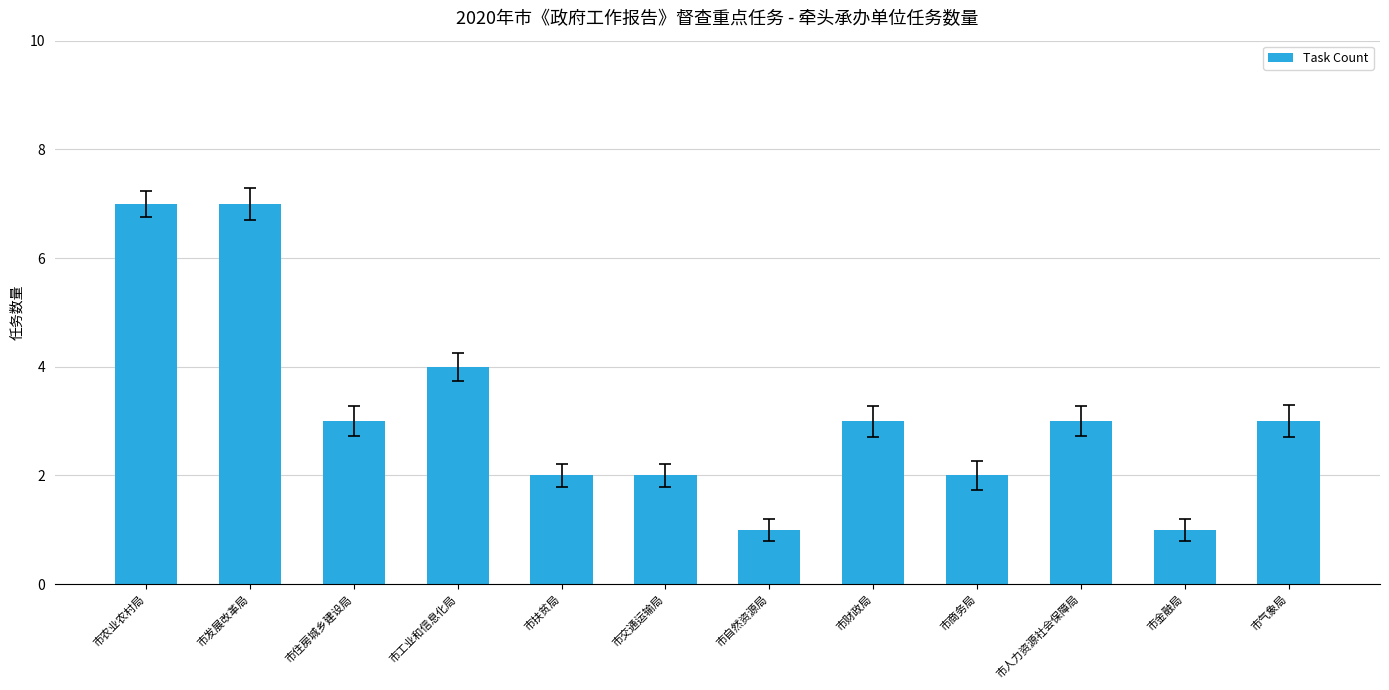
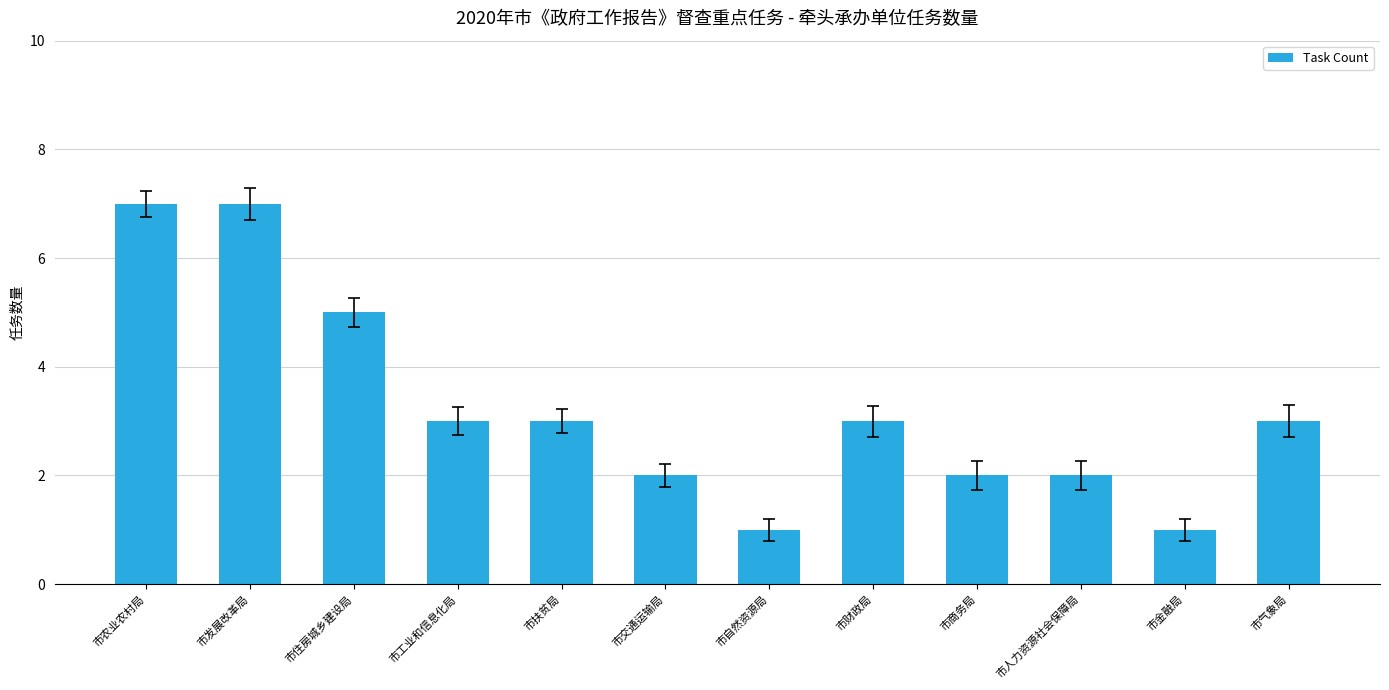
Task Count, 市住房城乡建设局: 3 -> 5
Task Count, 市工业和信息化局: 4 -> 3
Task Count, 市扶贫局: 2 -> 3
Task Count, 市人力资源社会保障局: 3 -> 2
